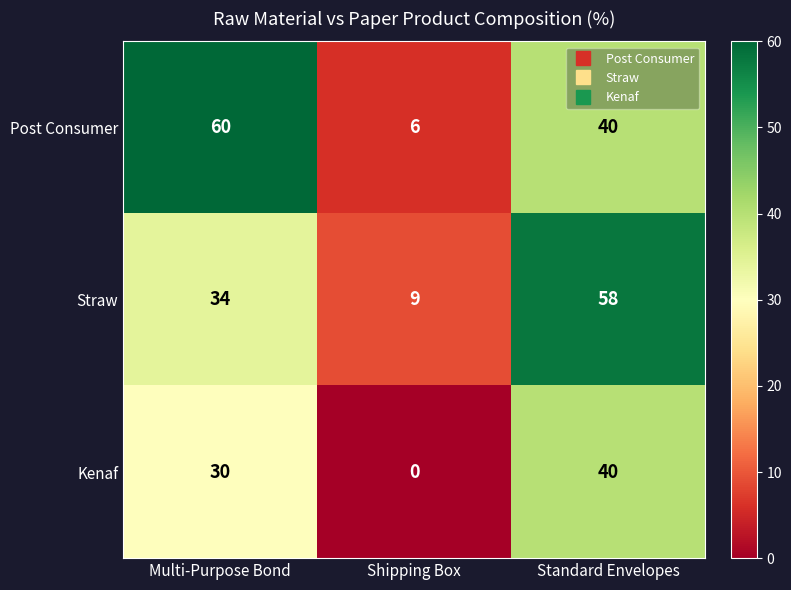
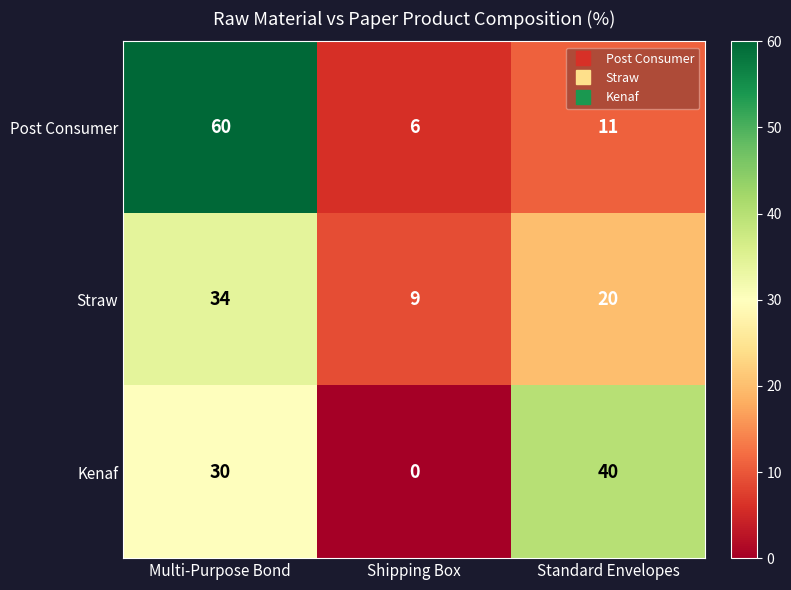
Post Consumer, Standard Envelopes: 40 -> 11
Straw, Standard Envelopes: 58 -> 20
